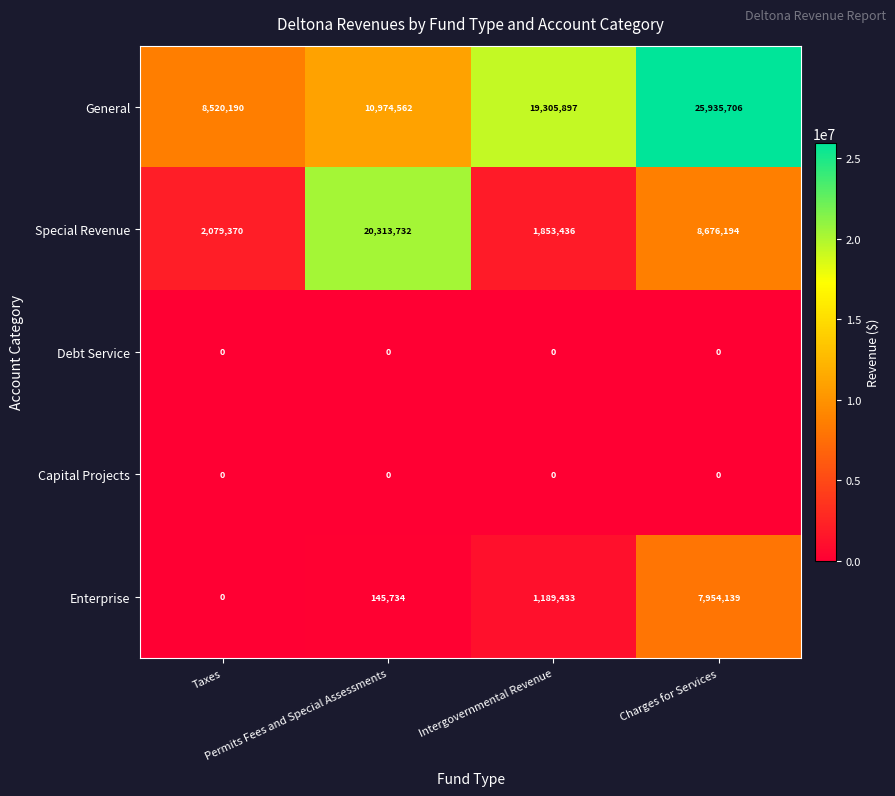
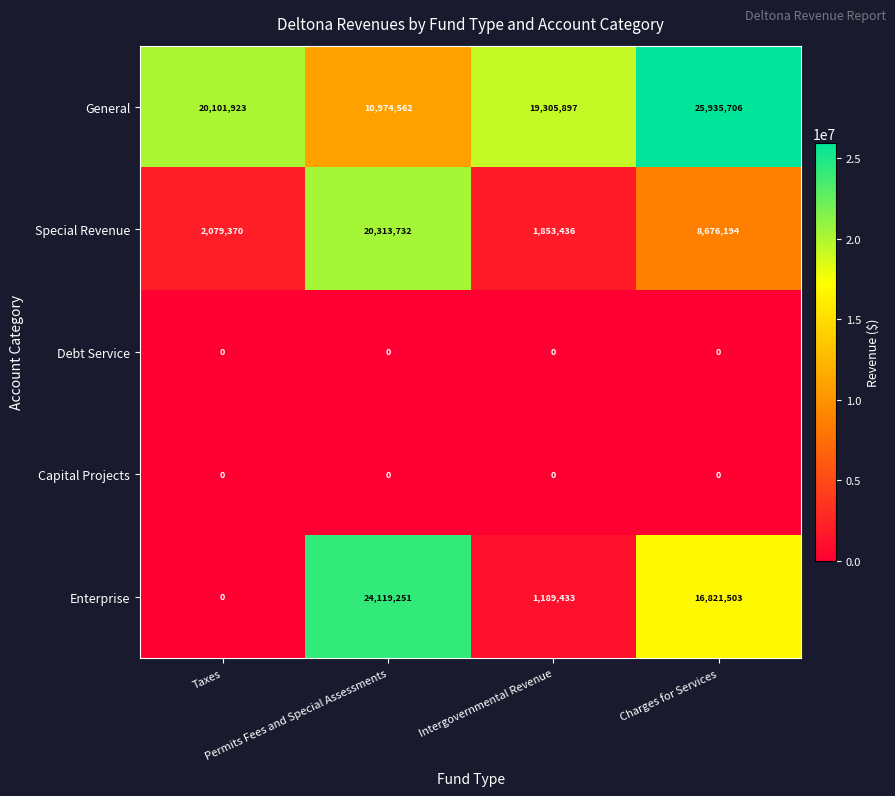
General, Taxes: 8,520,190 -> 20,101,923
Enterprise, Permits Fees and Special Assessments: 145,734 -> 24,119,251
Enterprise, Charges for Services: 7,954,139 -> 16,821,503
